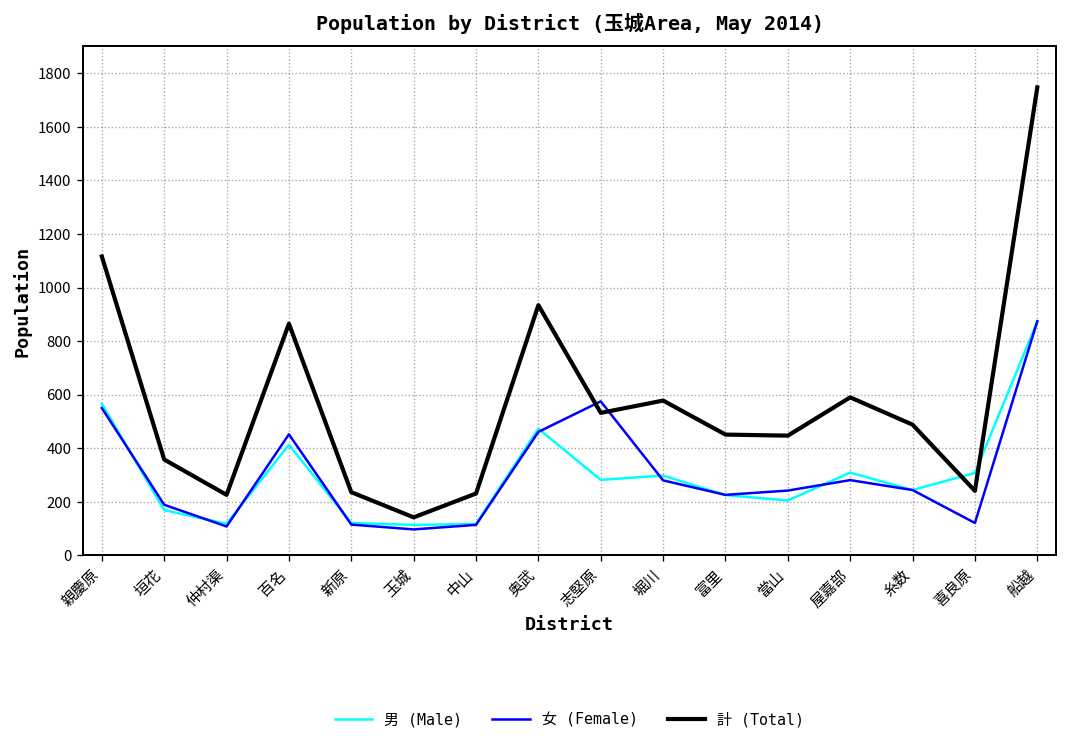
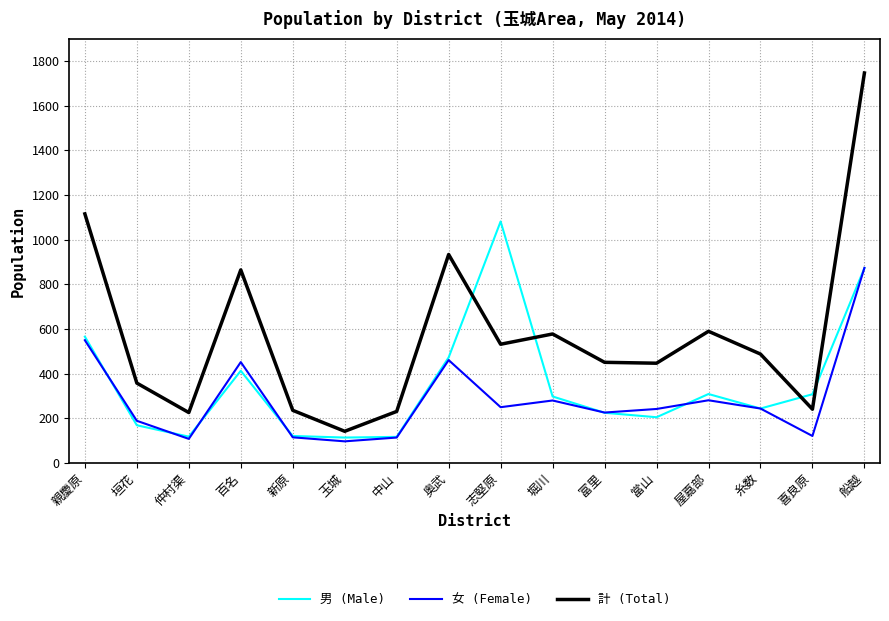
男 (Male), 志堅原: 280 -> 1080
女 (Female), 志堅原: 580 -> 250
